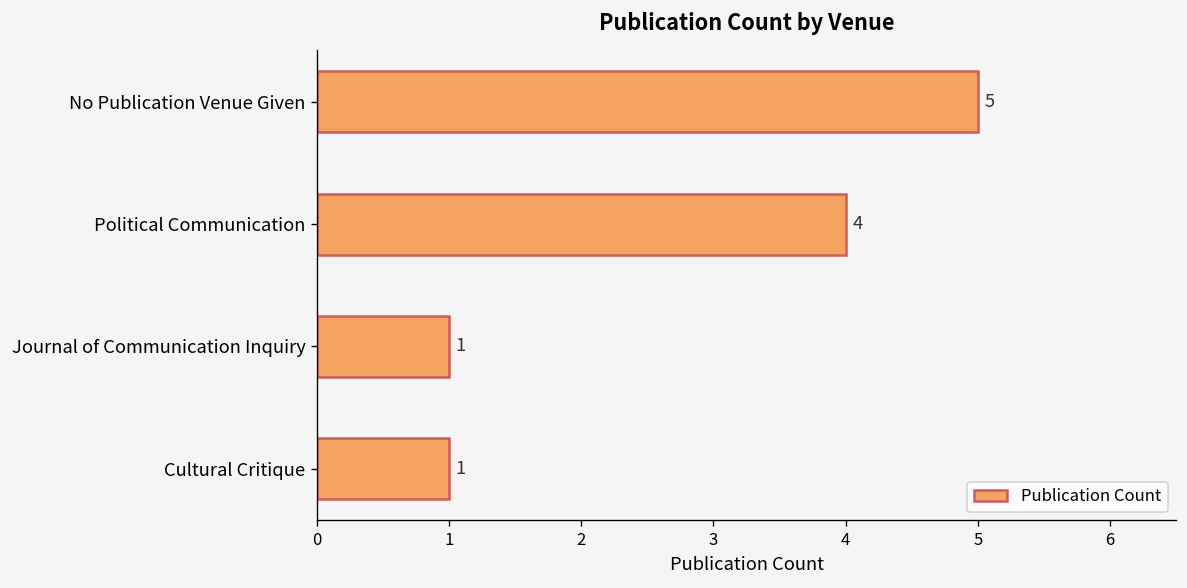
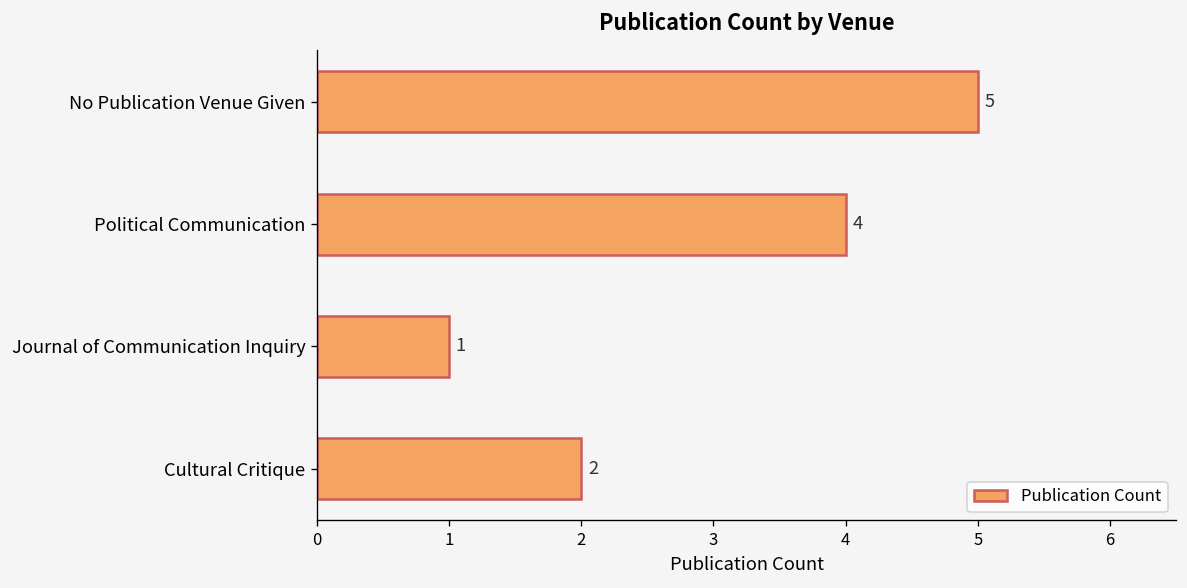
Cultural Critique: 1 -> 2
